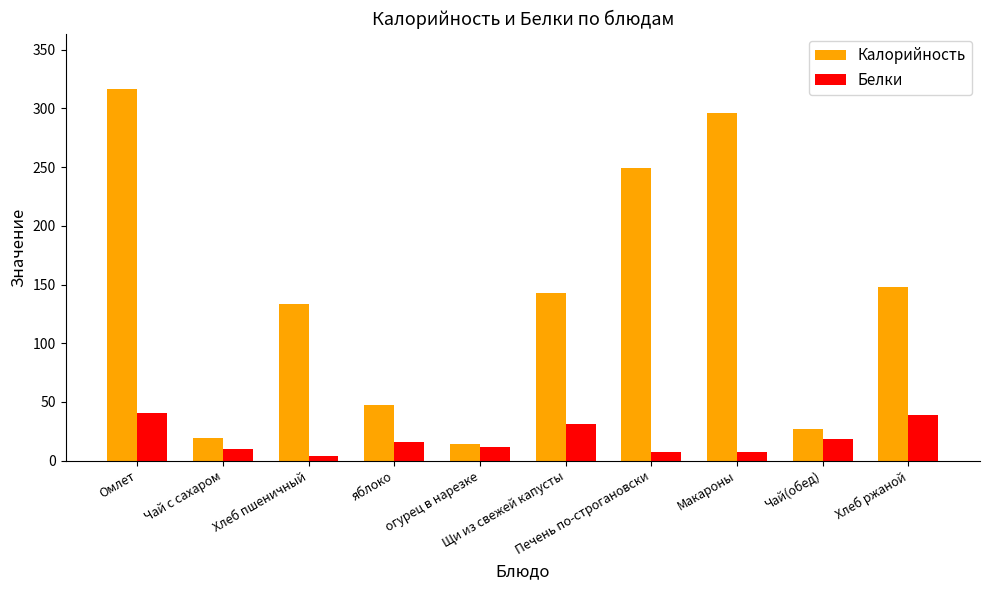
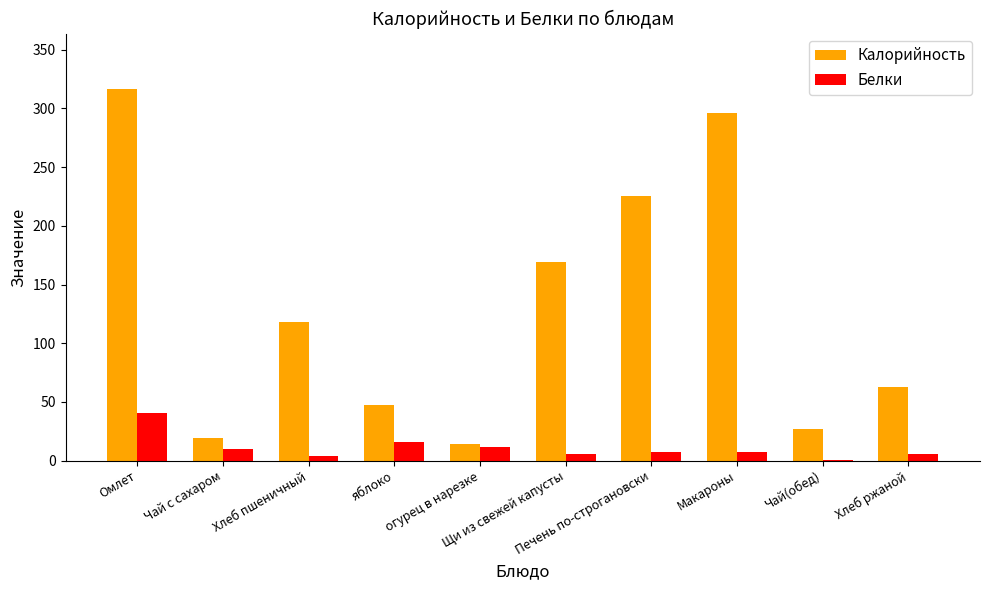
Калорийность, Хлеб пшеничный: 133 -> 118
Калорийность, Щи из свежей капусты: 143 -> 169
Белки, Щи из свежей капусты: 31 -> 6
Калорийность, Печень по-строгановски: 249 -> 226
Белки, Чай(обед): 19 -> 0
Калорийность, Хлеб ржаной: 148 -> 62
Белки, Хлеб ржаной: 39 -> 5
